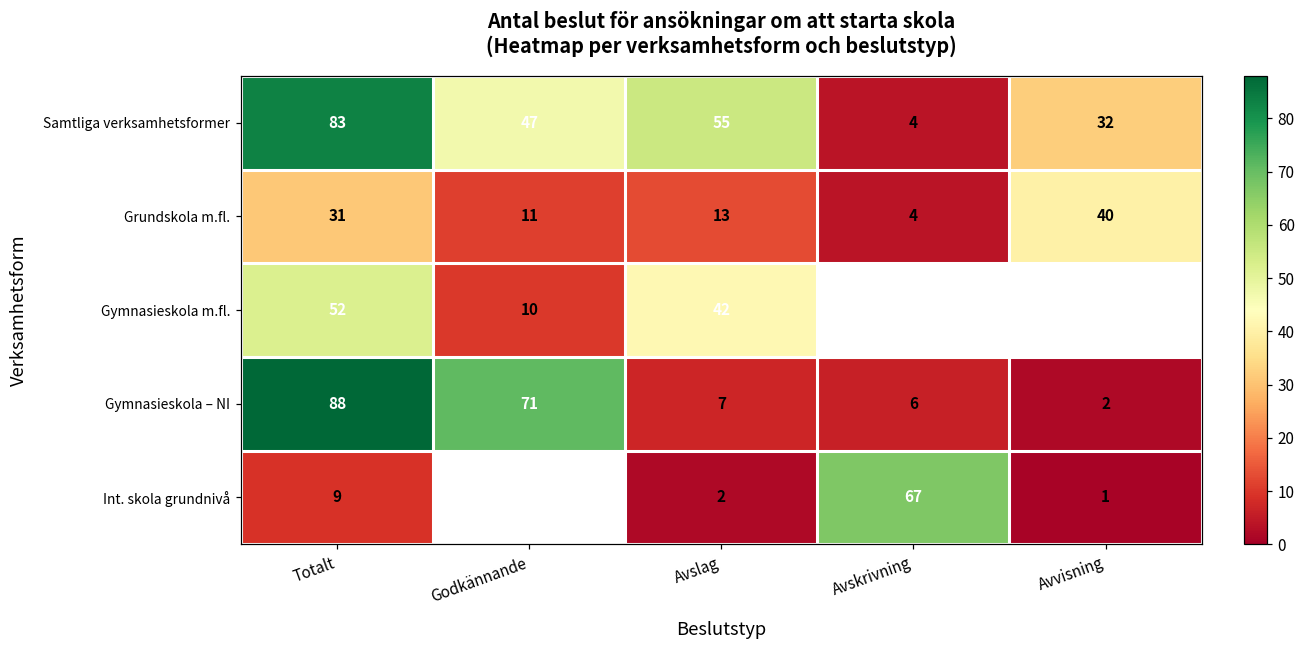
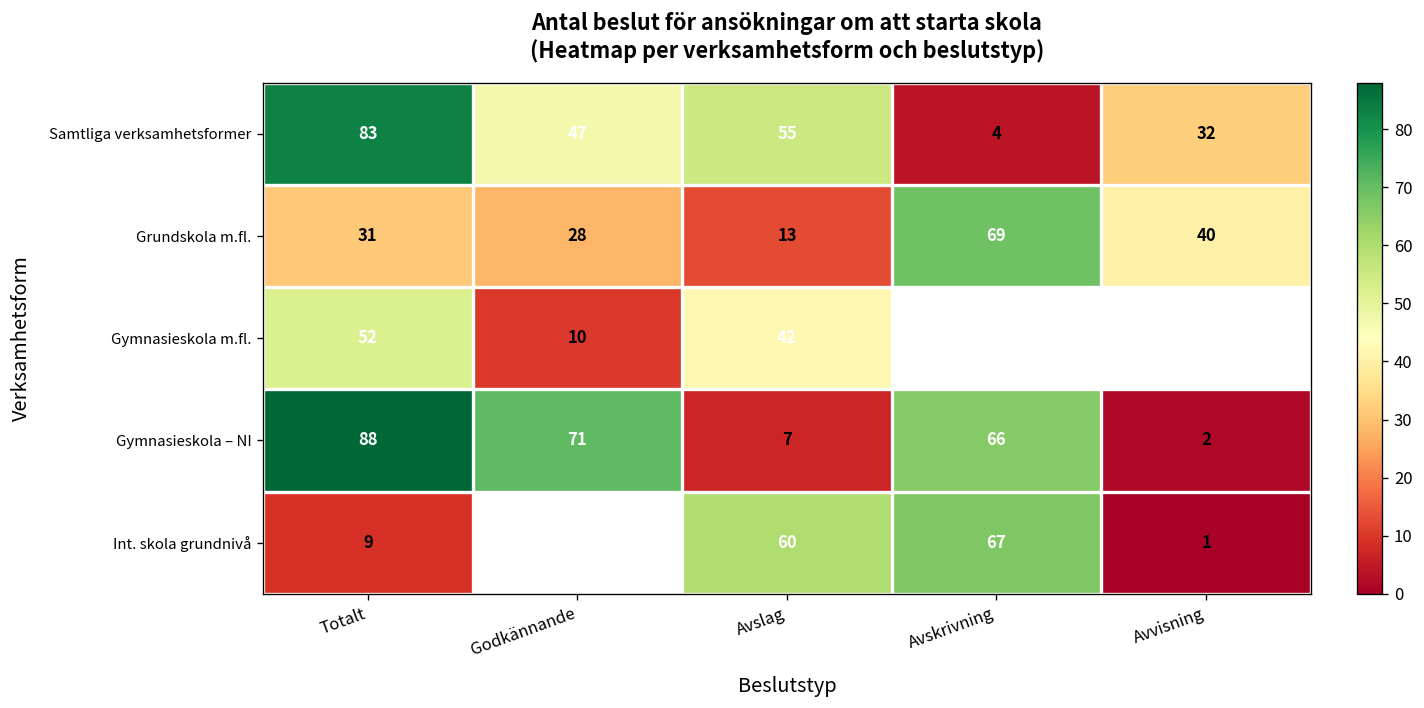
Grundskola m.fl., Godkännande: 11 -> 28
Grundskola m.fl., Avskrivning: 4 -> 69
Gymnasieskola – NI, Avskrivning: 6 -> 66
Int. skola grundnivå, Avslag: 2 -> 60
